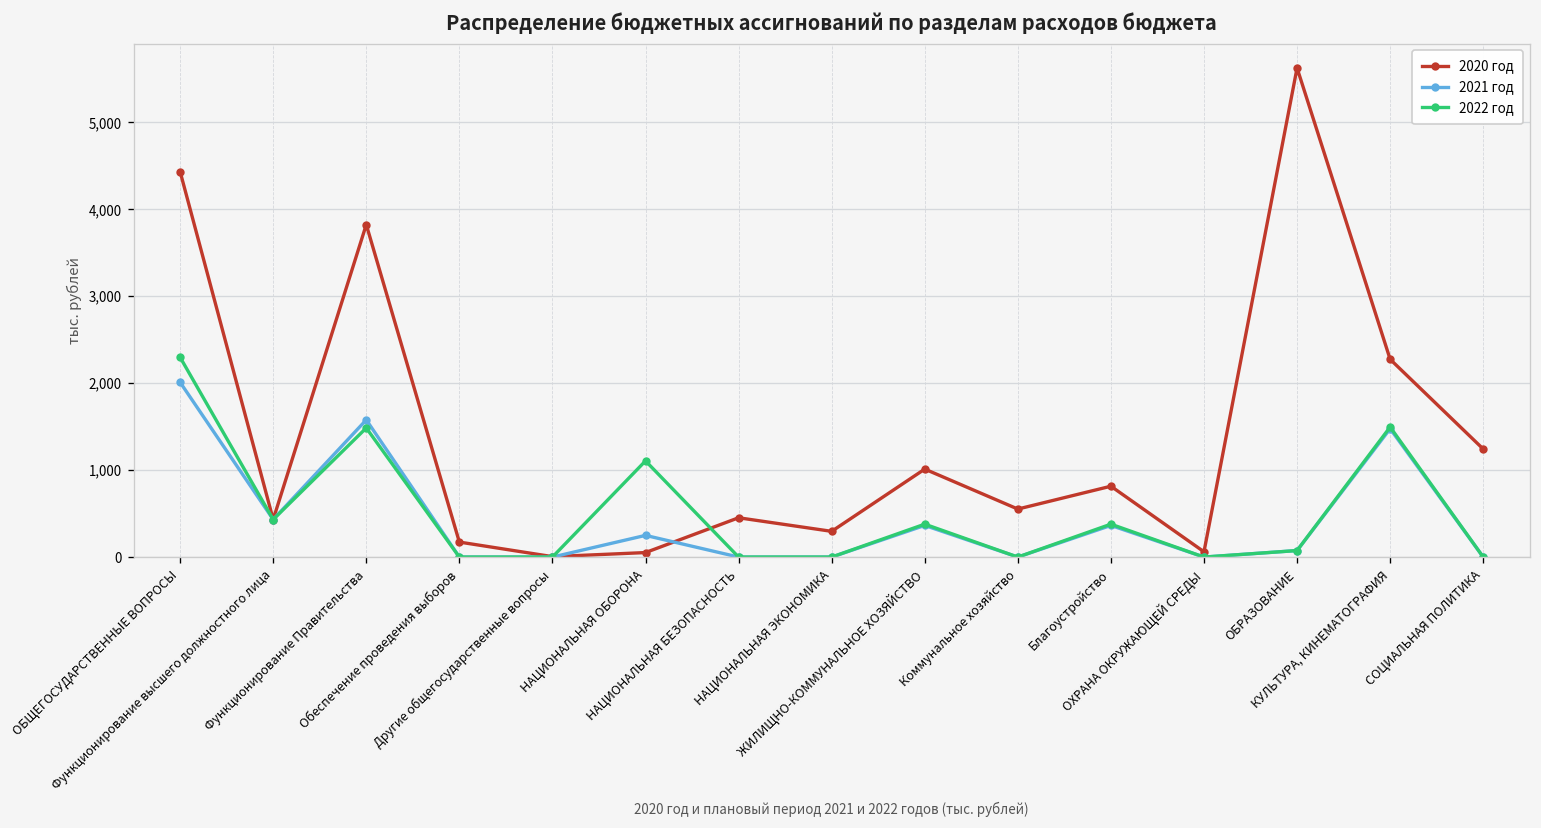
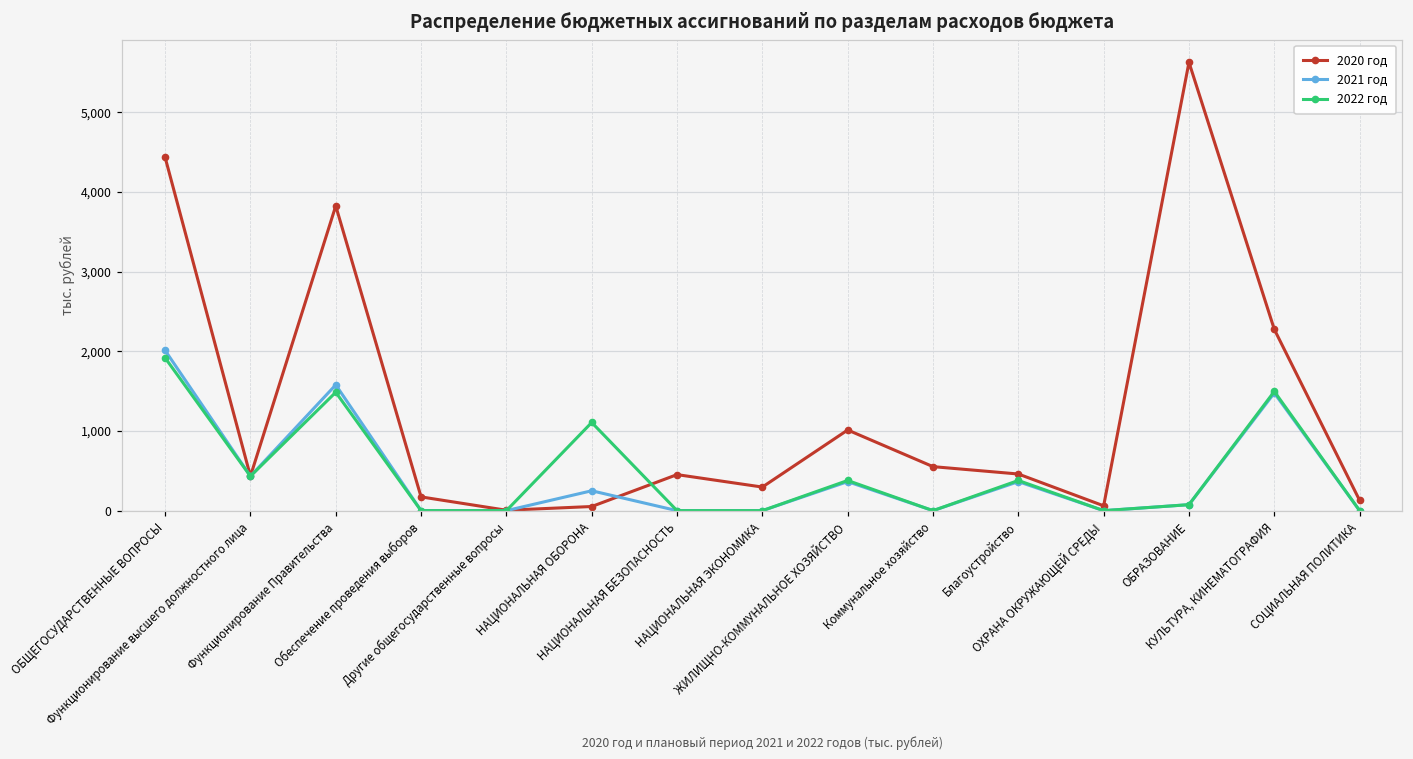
2022 год, ОБЩЕГОСУДАРСТВЕННЫЕ ВОПРОСЫ: 2,300 -> 1,900
2020 год, Благоустройство: 800 -> 500
2020 год, СОЦИАЛЬНАЯ ПОЛИТИКА: 1,200 -> 100
